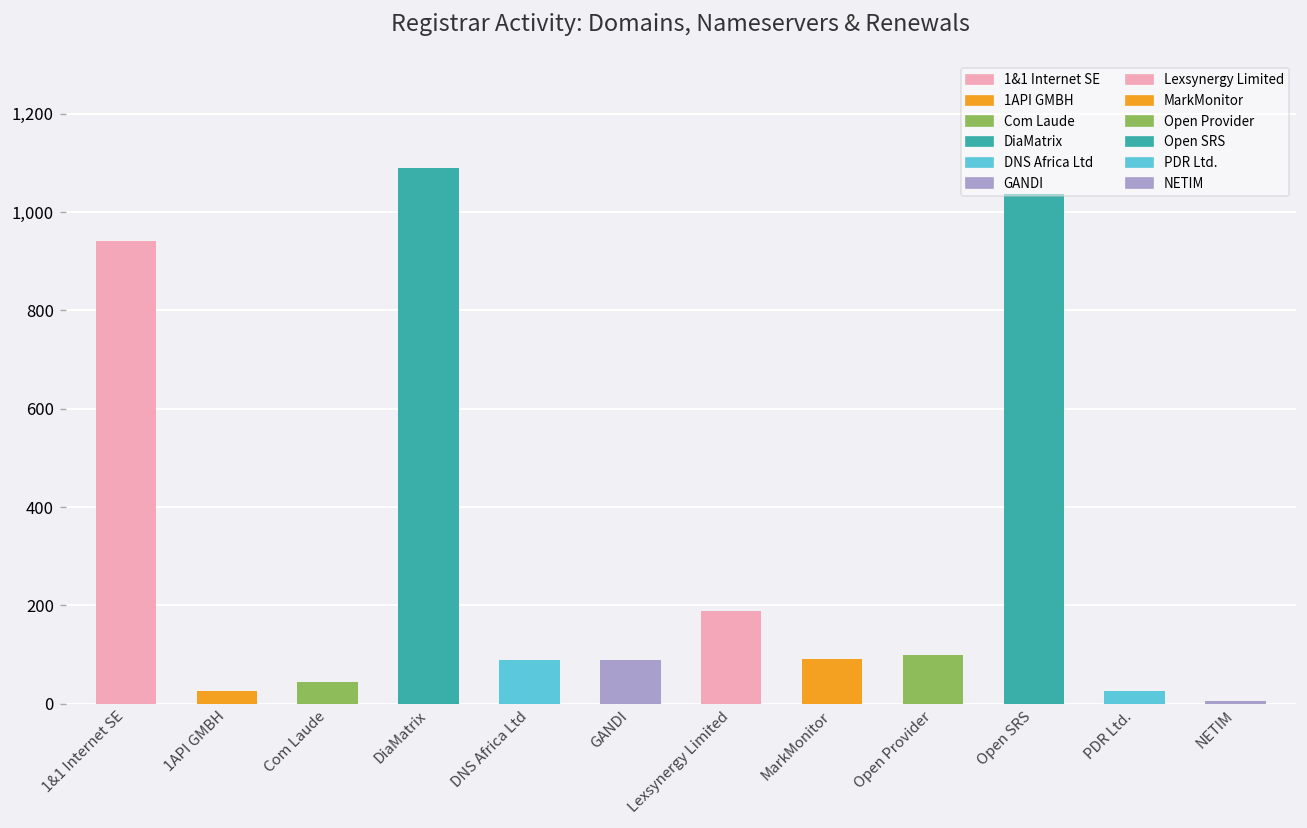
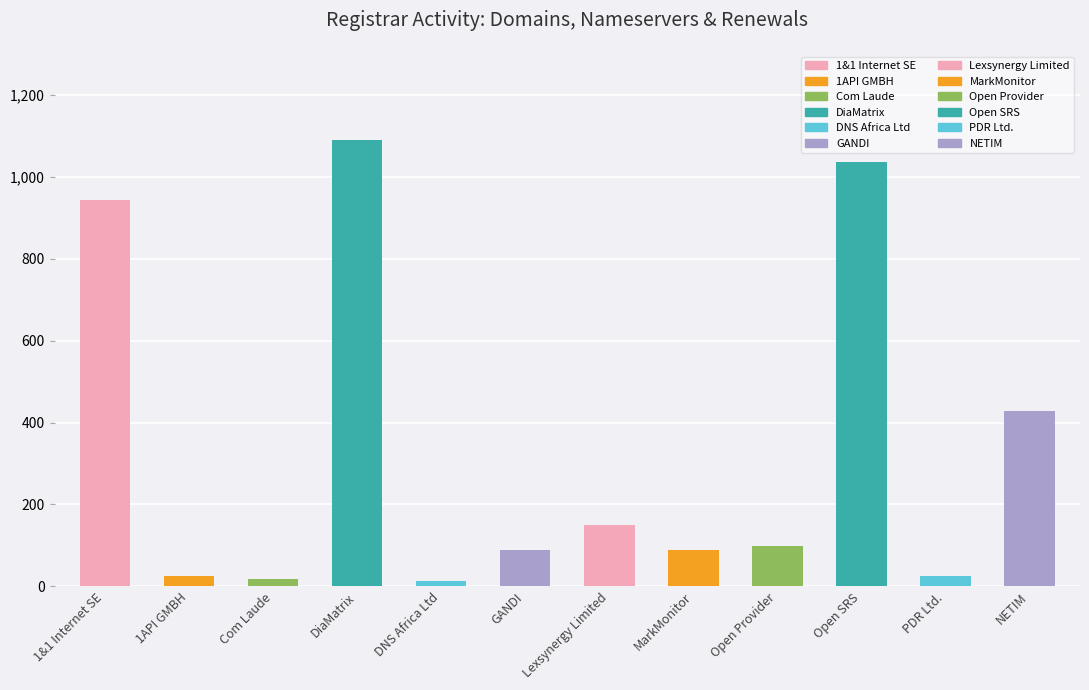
Com Laude: 50 -> 20
DNS Africa Ltd: 90 -> 10
Lexsynergy Limited: 190 -> 150
NETIM: 10 -> 430
